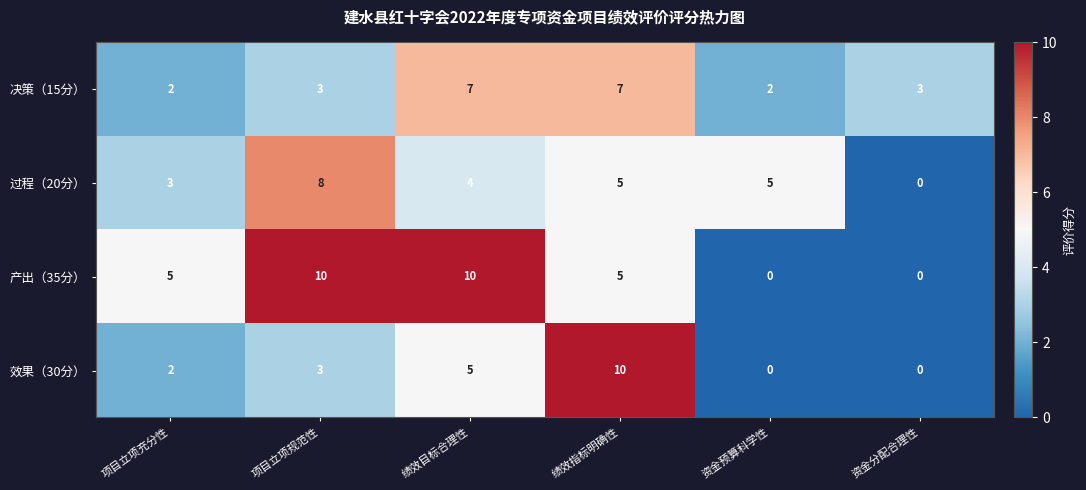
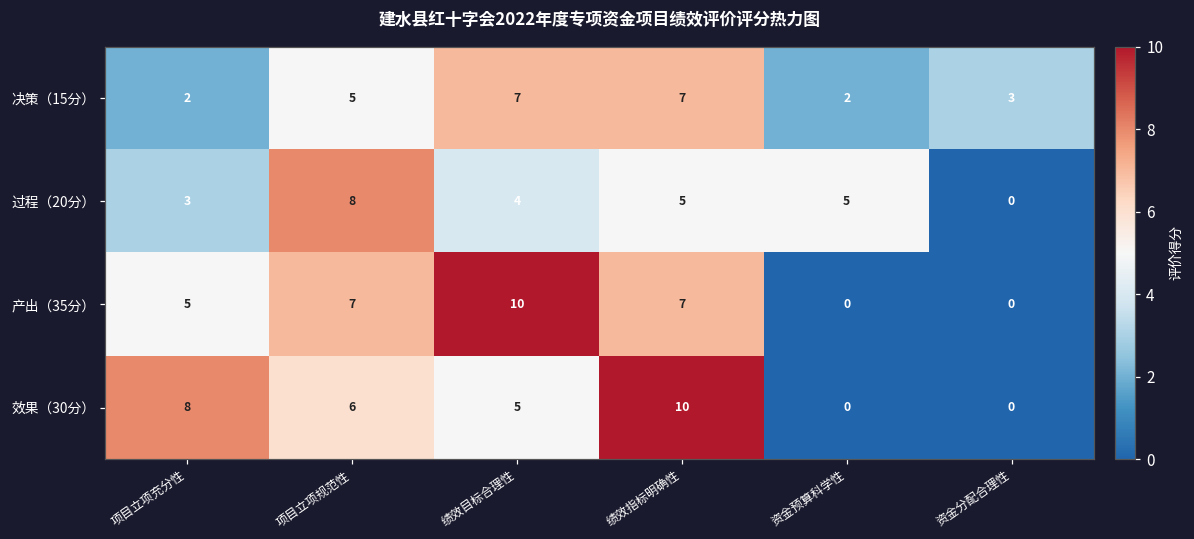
决策（15分）, 项目立项规范性: 3 -> 5
产出（35分）, 项目立项规范性: 10 -> 7
产出（35分）, 绩效指标明确性: 5 -> 7
效果（30分）, 项目立项充分性: 2 -> 8
效果（30分）, 项目立项规范性: 3 -> 6
